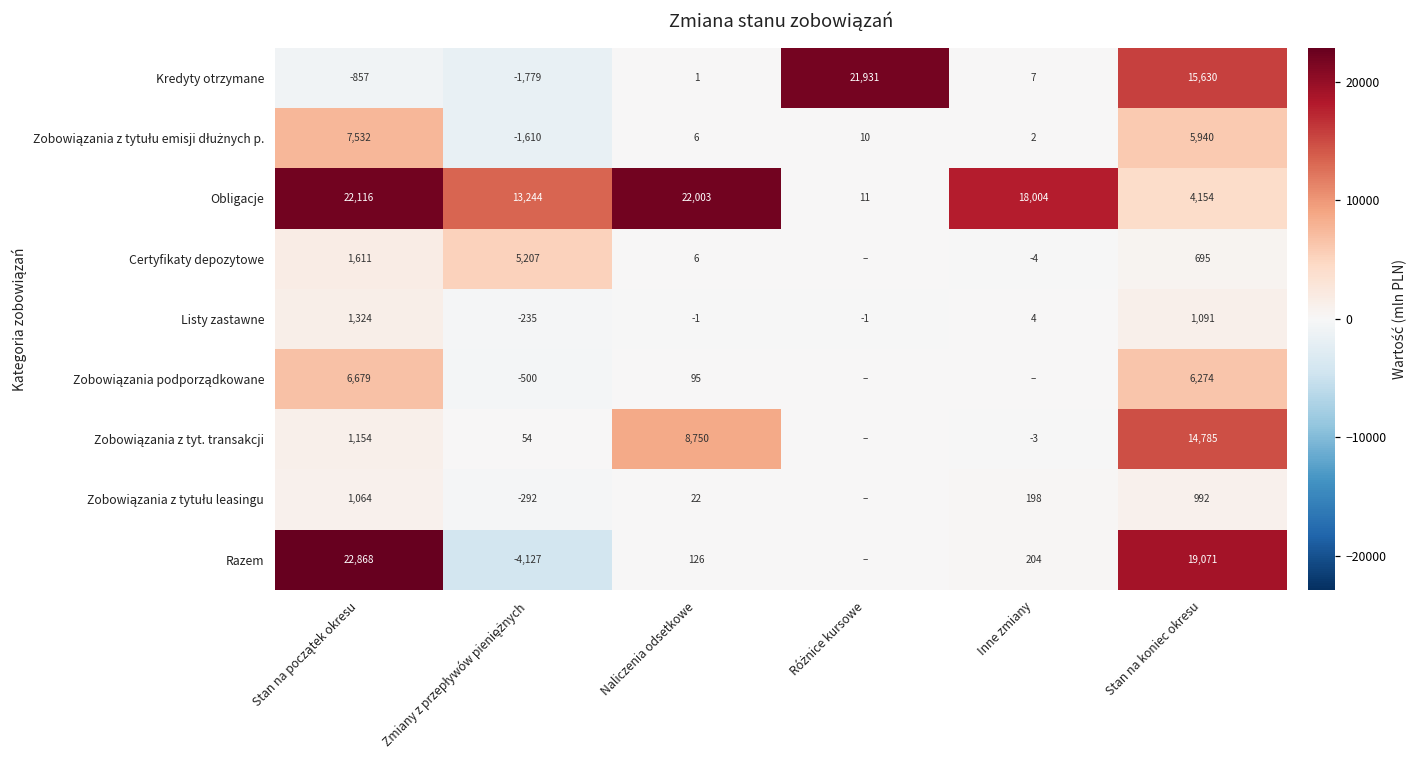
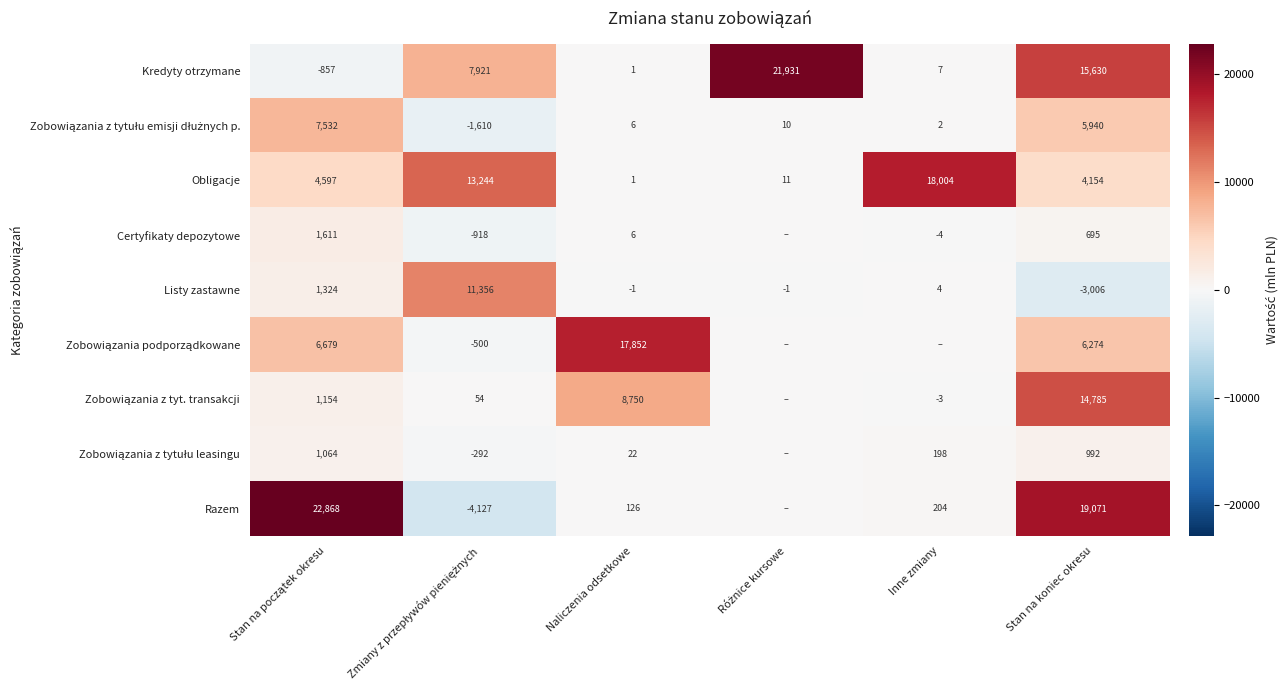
Kredyty otrzymane, Zmiany z przepływów pieniężnych: -1,779 -> 7,921
Obligacje, Stan na początek okresu: 22,116 -> 4,597
Obligacje, Naliczenia odsetkowe: 22,003 -> 1
Certyfikaty depozytowe, Zmiany z przepływów pieniężnych: 5,207 -> -918
Listy zastawne, Zmiany z przepływów pieniężnych: -235 -> 11,356
Listy zastawne, Stan na koniec okresu: 1,091 -> -3,006
Zobowiązania podporządkowane, Naliczenia odsetkowe: 95 -> 17,852
